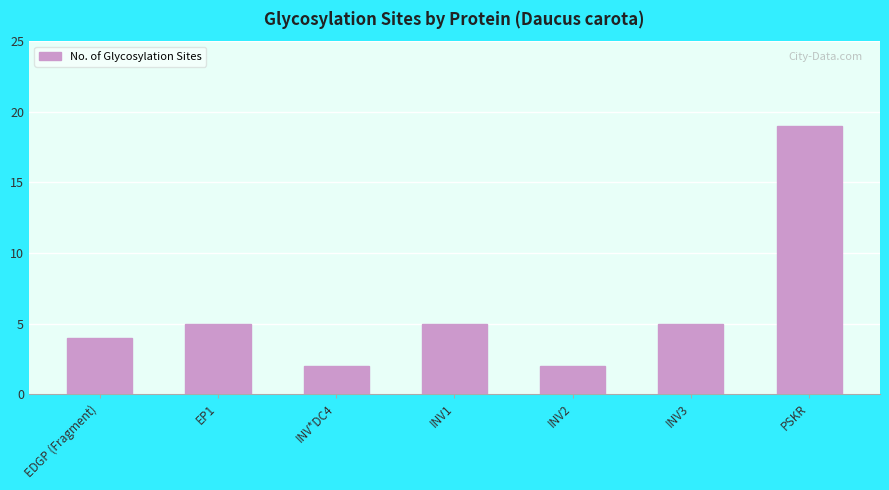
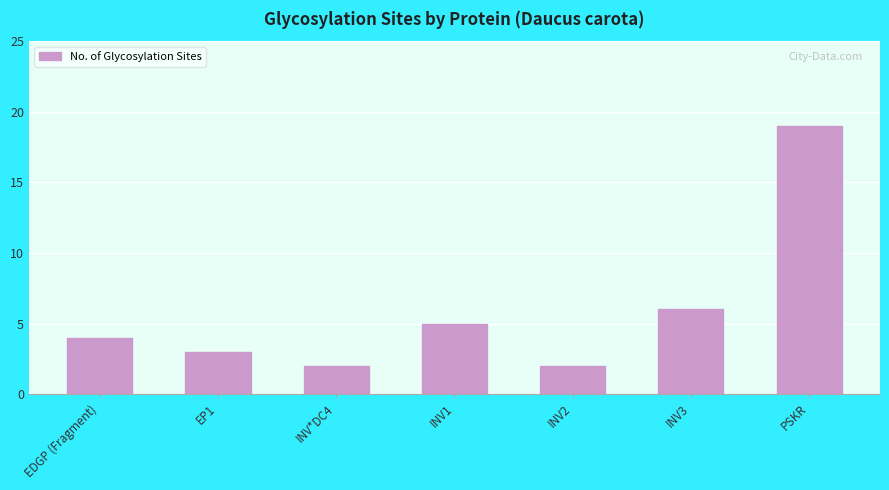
EP1: 5 -> 3
INV3: 5 -> 6
